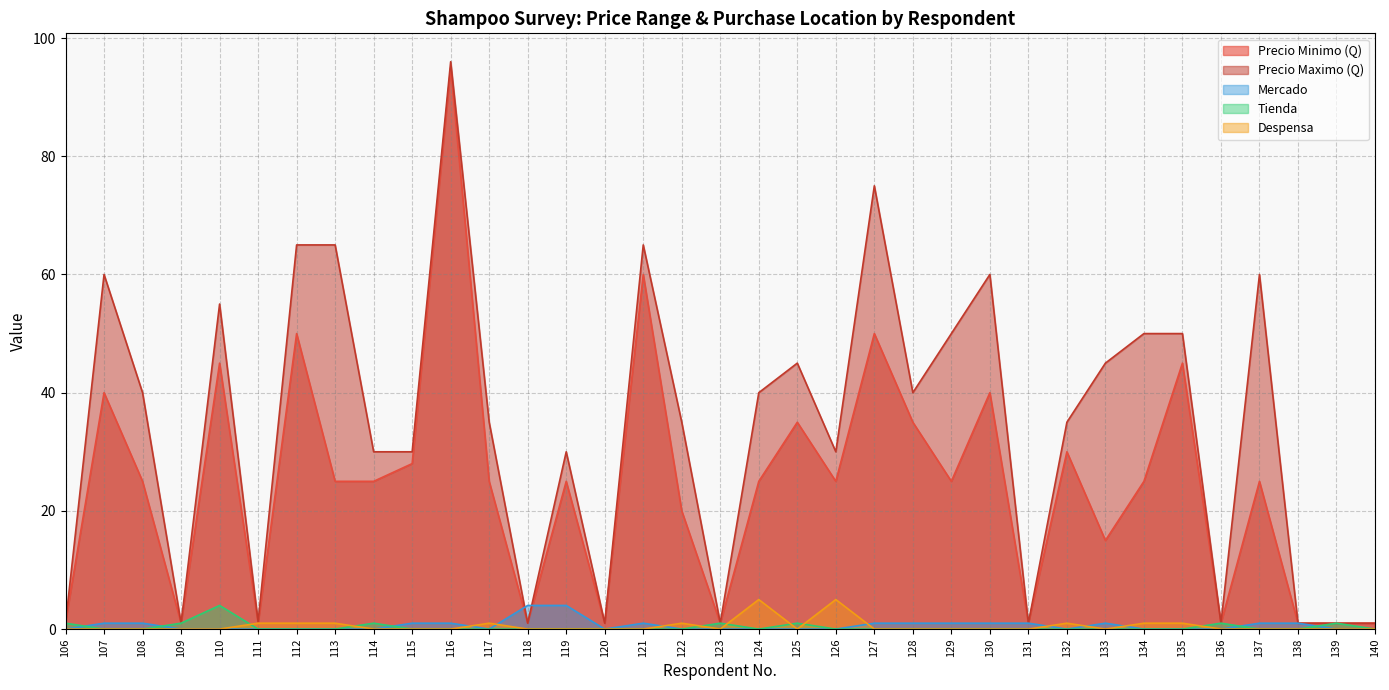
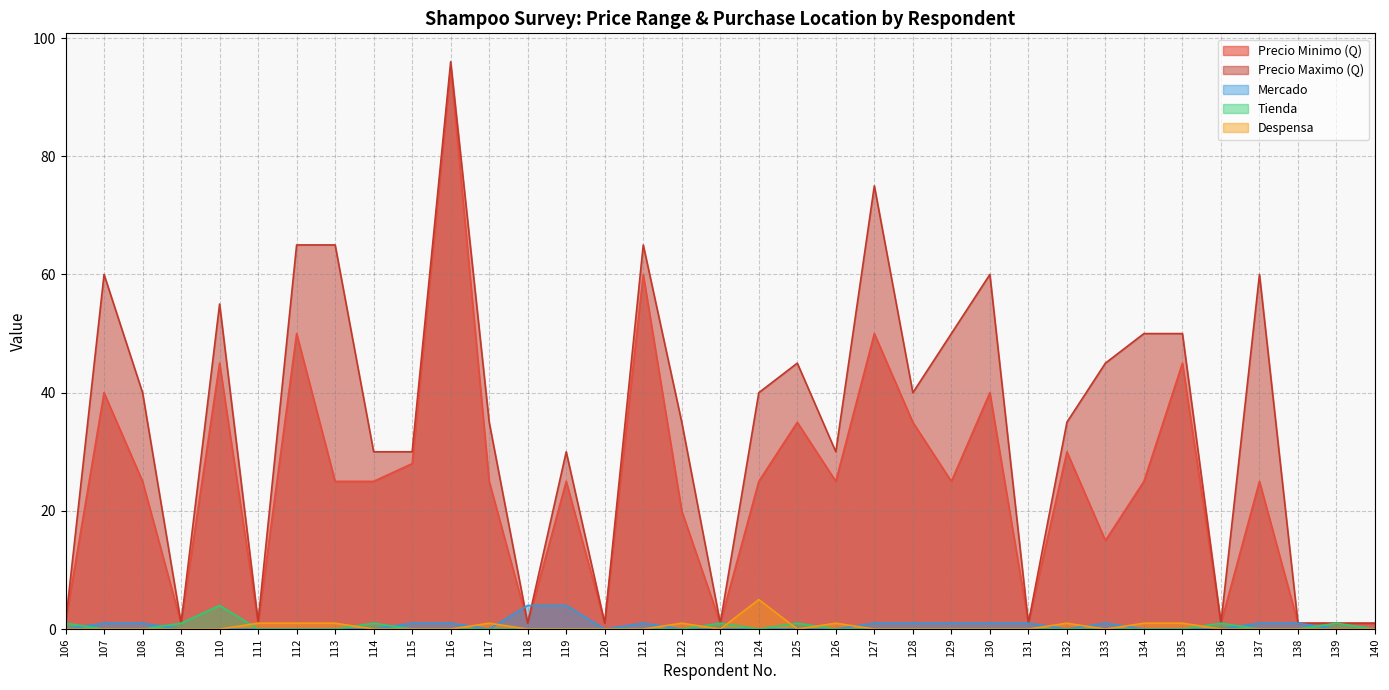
Despensa, 126: 5 -> 1
